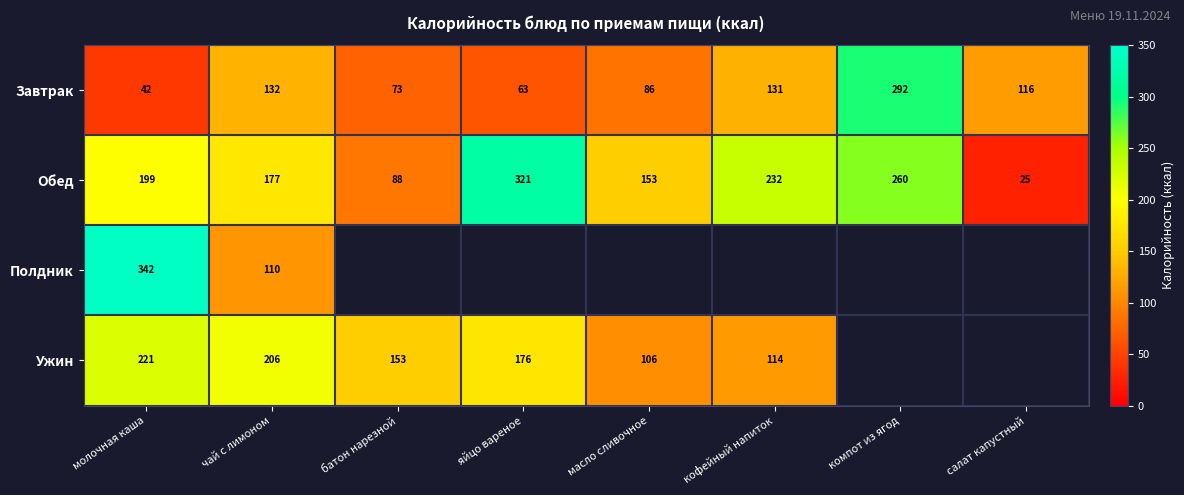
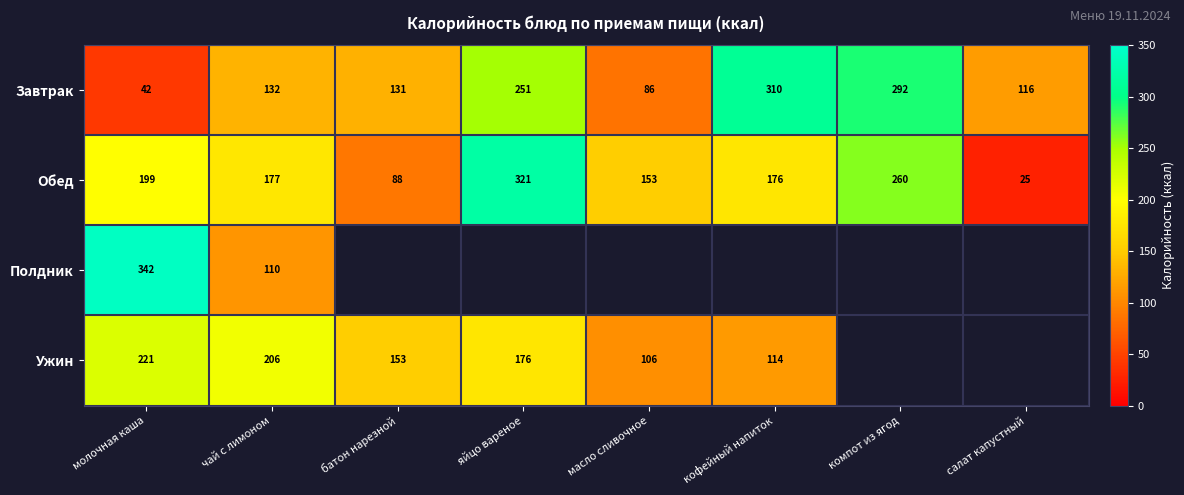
Завтрак, батон нарезной: 73 -> 131
Завтрак, яйцо вареное: 63 -> 251
Завтрак, кофейный напиток: 131 -> 310
Обед, кофейный напиток: 232 -> 176
